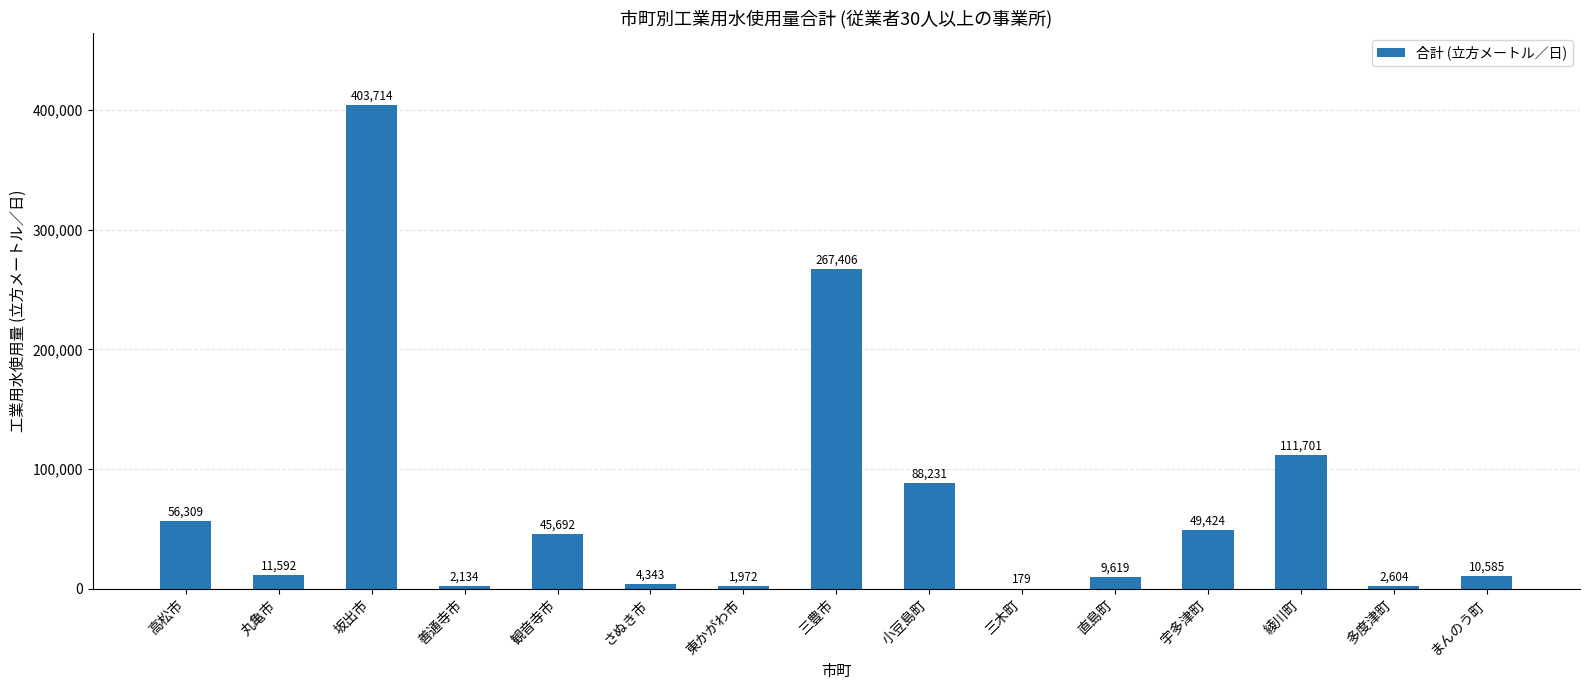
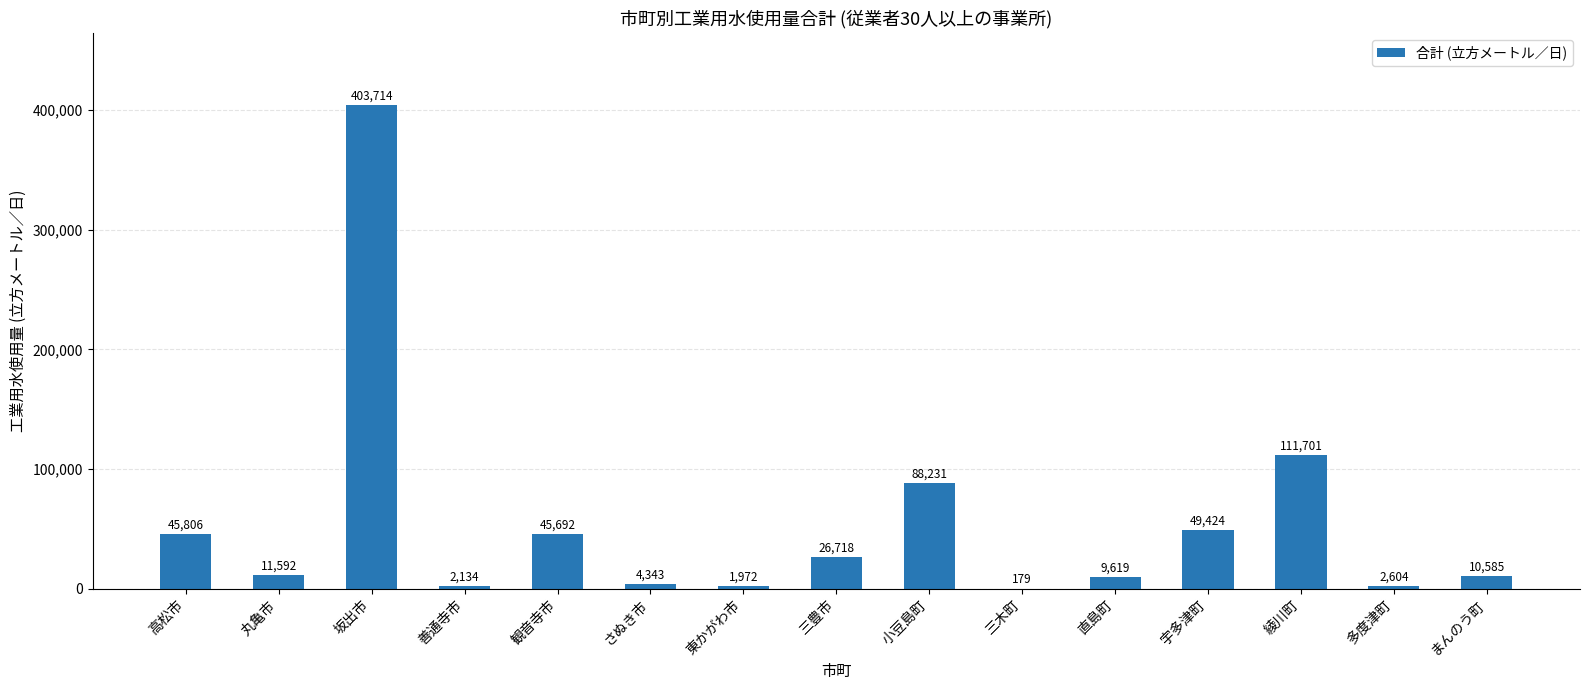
高松市: 56,309 -> 45,806
三豊市: 267,406 -> 26,718
